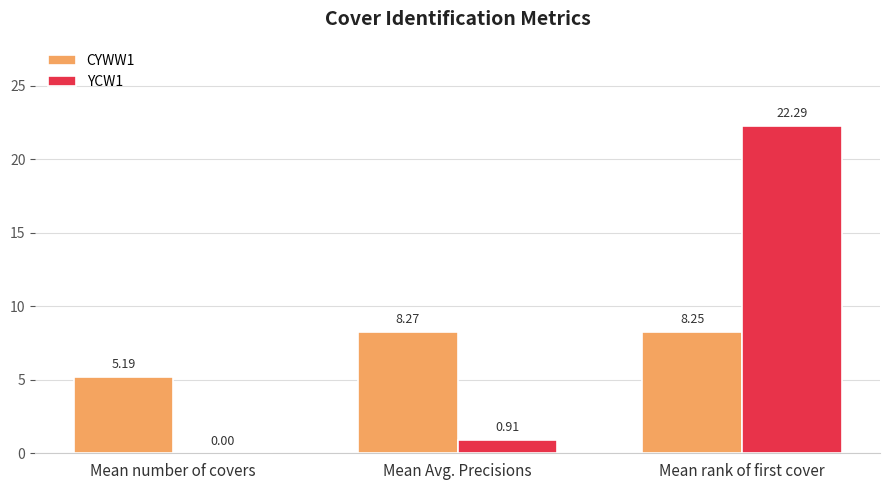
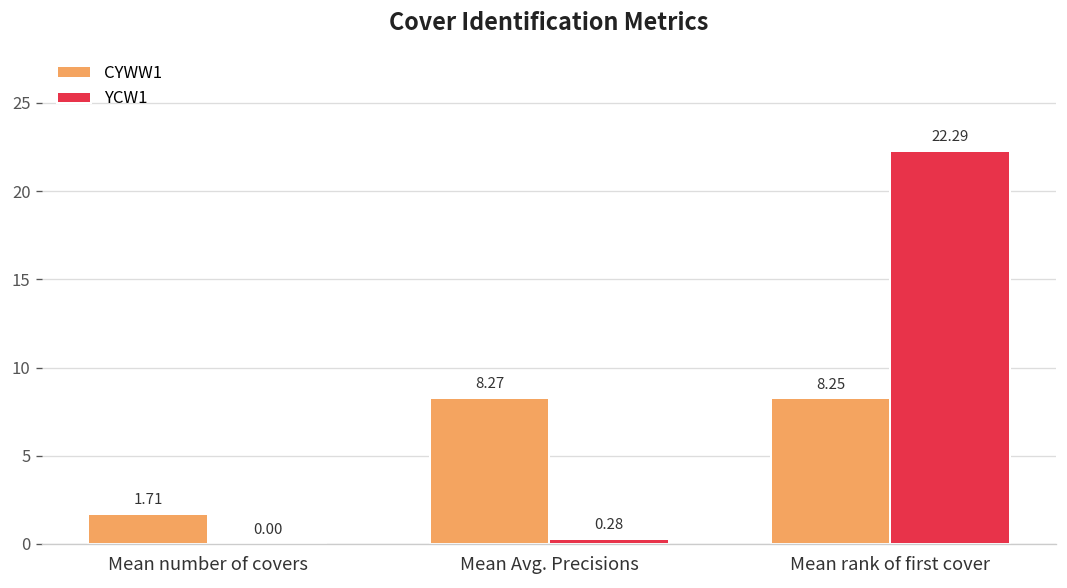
CYWW1, Mean number of covers: 5.19 -> 1.71
YCW1, Mean Avg. Precisions: 0.91 -> 0.28
